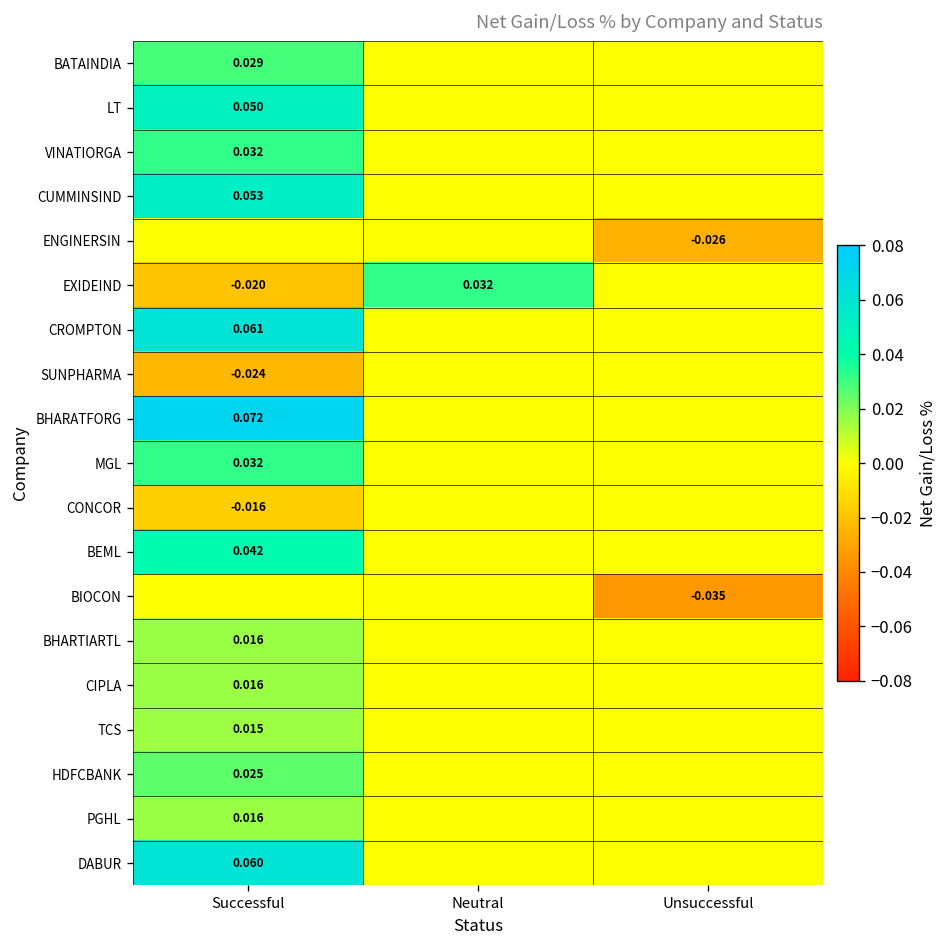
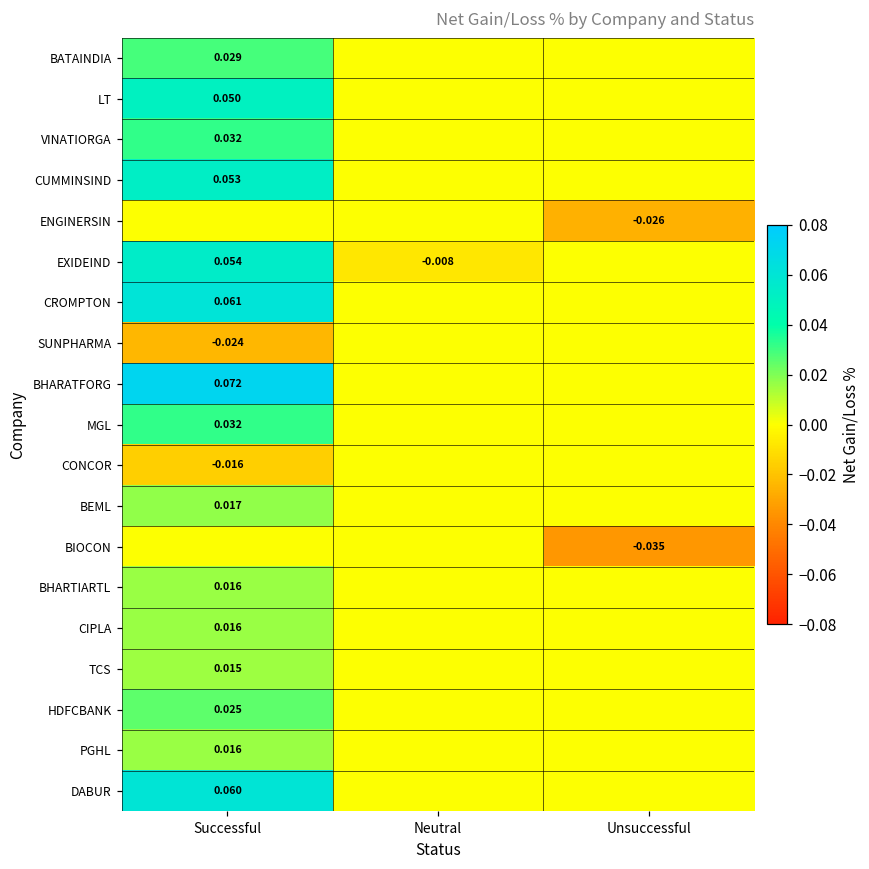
EXIDEIND, Successful: -0.020 -> 0.054
EXIDEIND, Neutral: 0.032 -> -0.008
BEML, Successful: 0.042 -> 0.017
